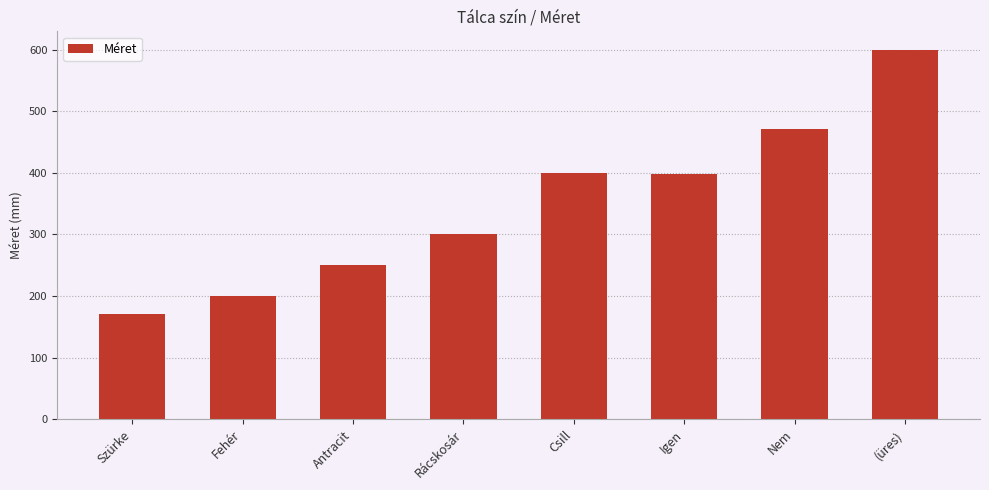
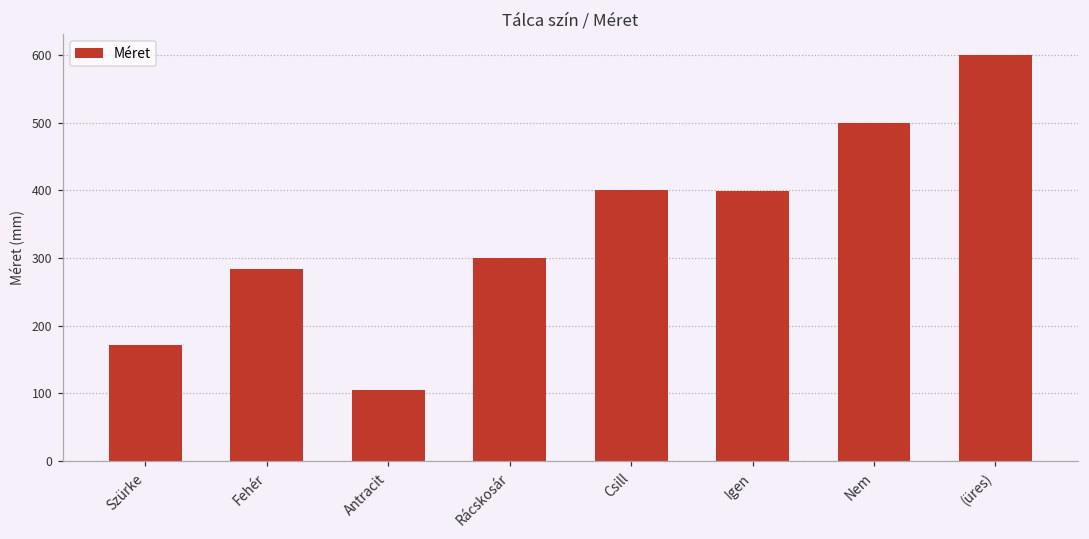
Fehér: 200 -> 280
Antracit: 250 -> 110
Nem: 470 -> 500
